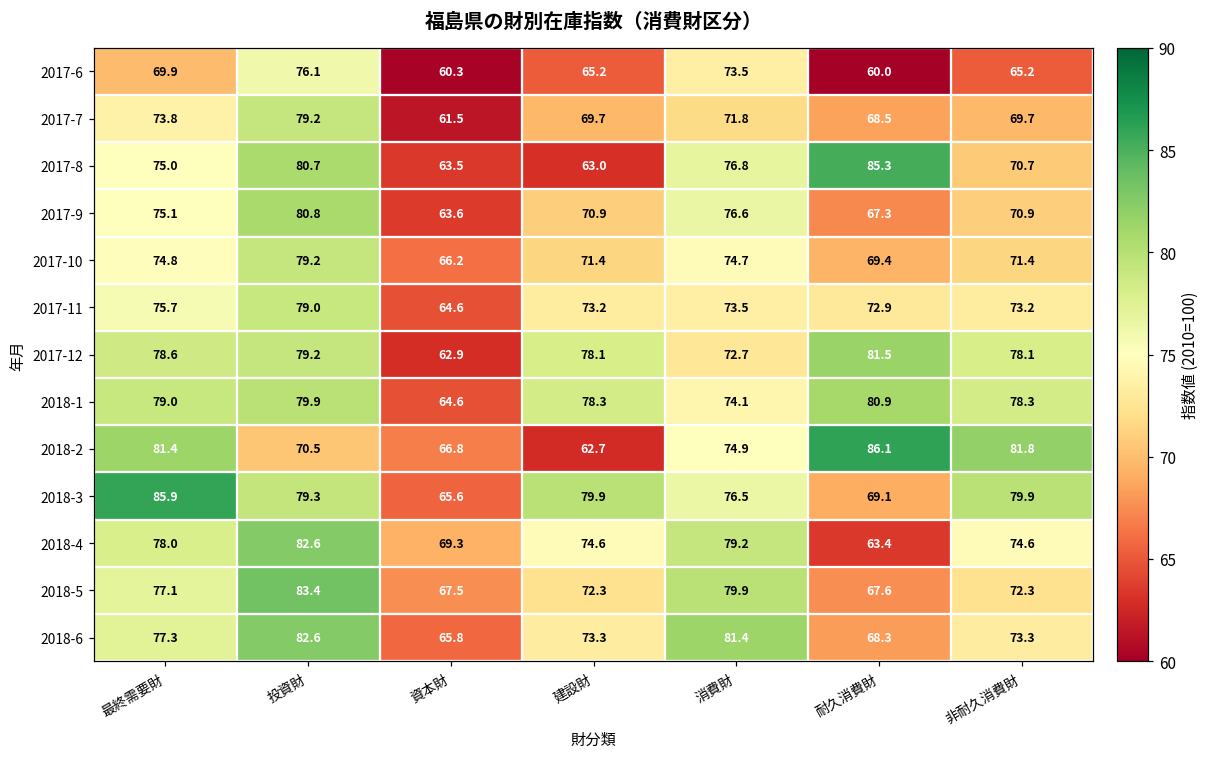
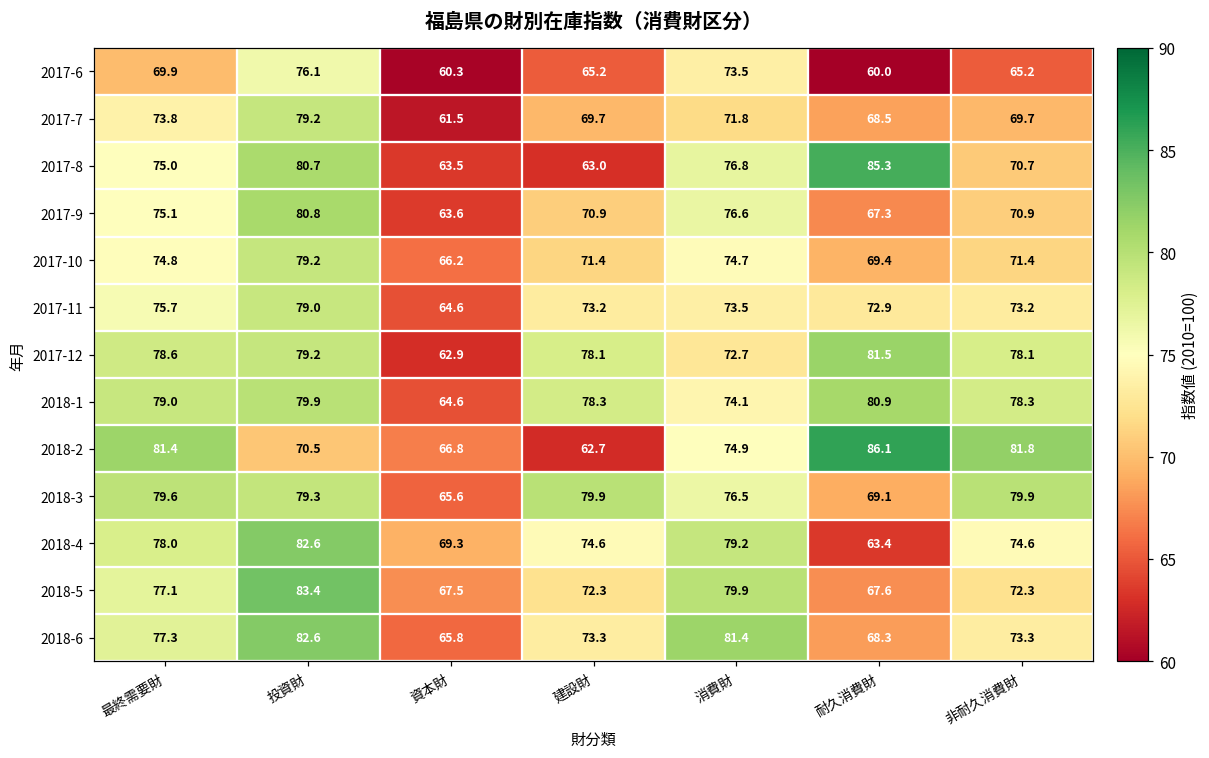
2018-3, 最終需要財: 85.9 -> 79.6
